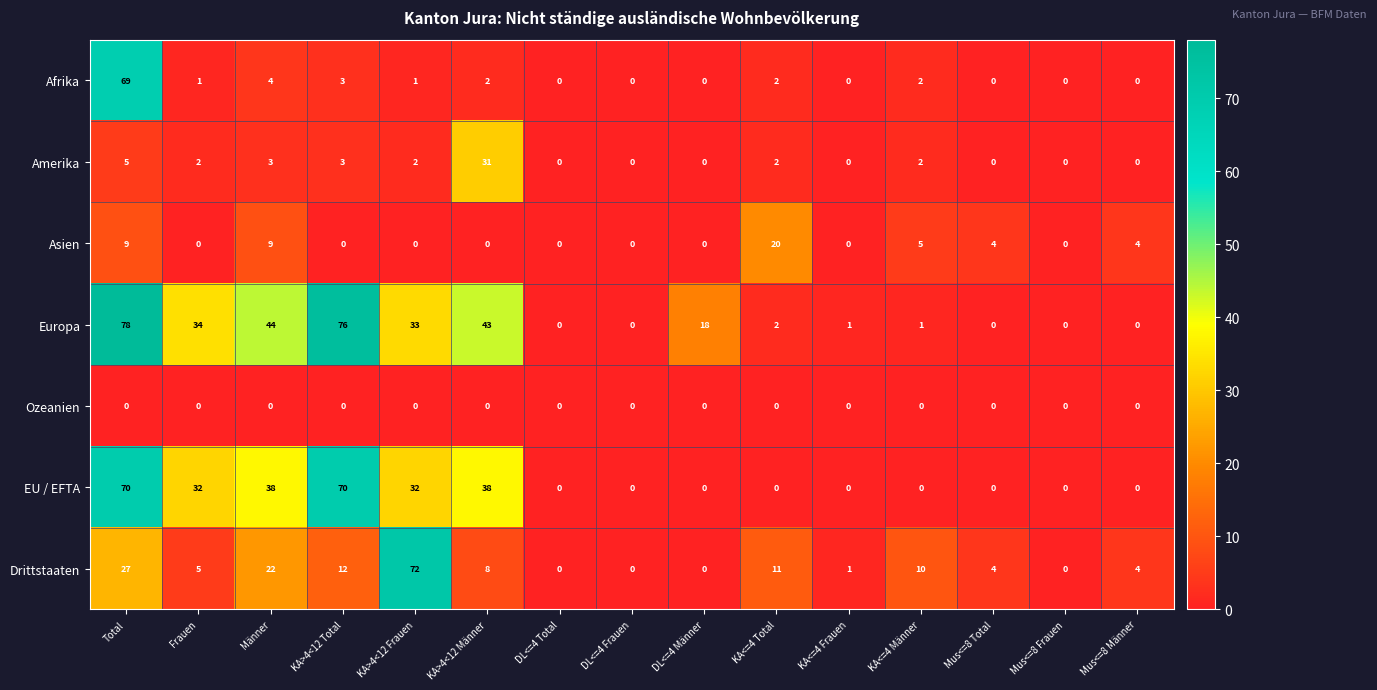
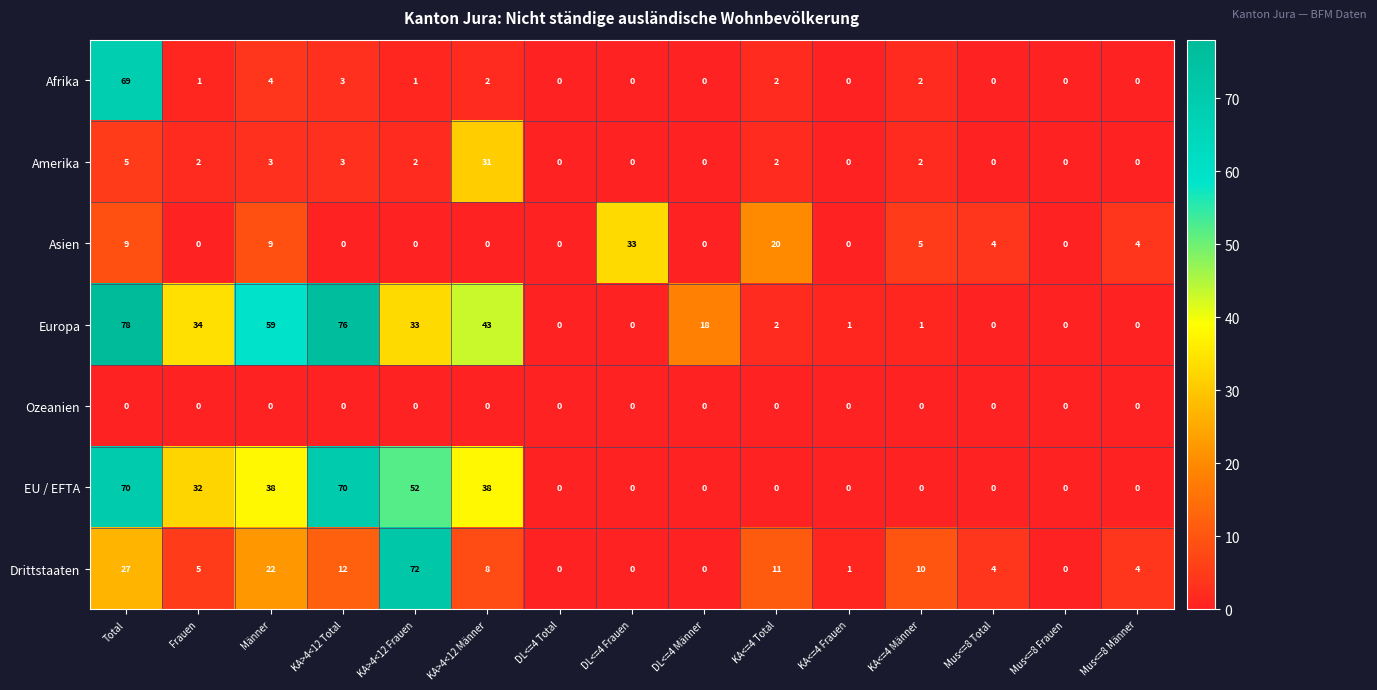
Asien, DL<=4 Frauen: 0 -> 33
Europa, Männer: 44 -> 59
EU / EFTA, KA>4<12 Frauen: 32 -> 52
